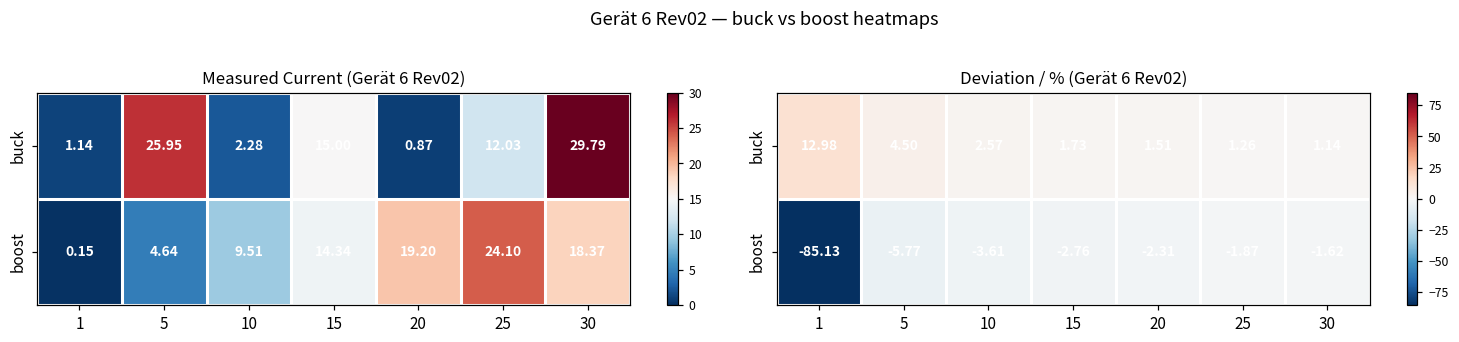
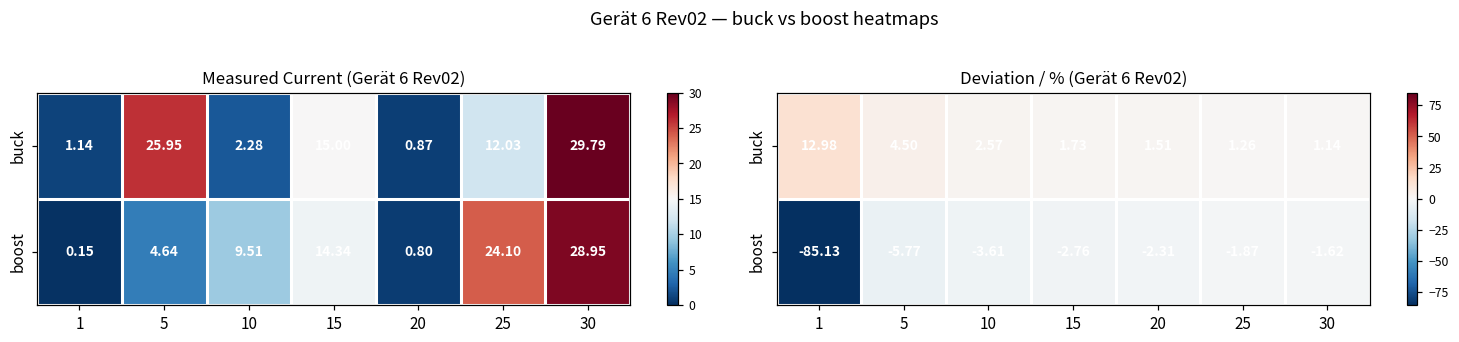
Measured Current (Gerät 6 Rev02), boost, 20: 19.20 -> 0.80
Measured Current (Gerät 6 Rev02), boost, 30: 18.37 -> 28.95
